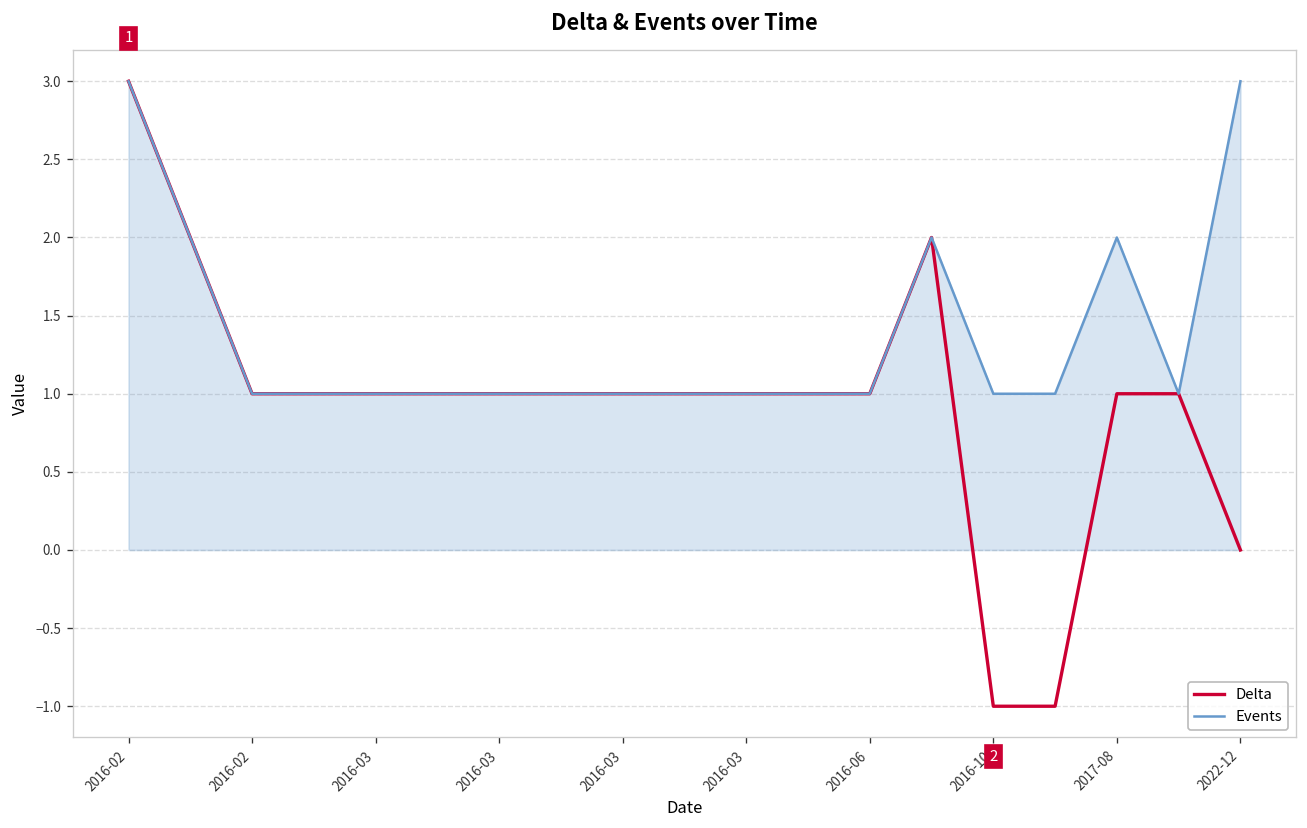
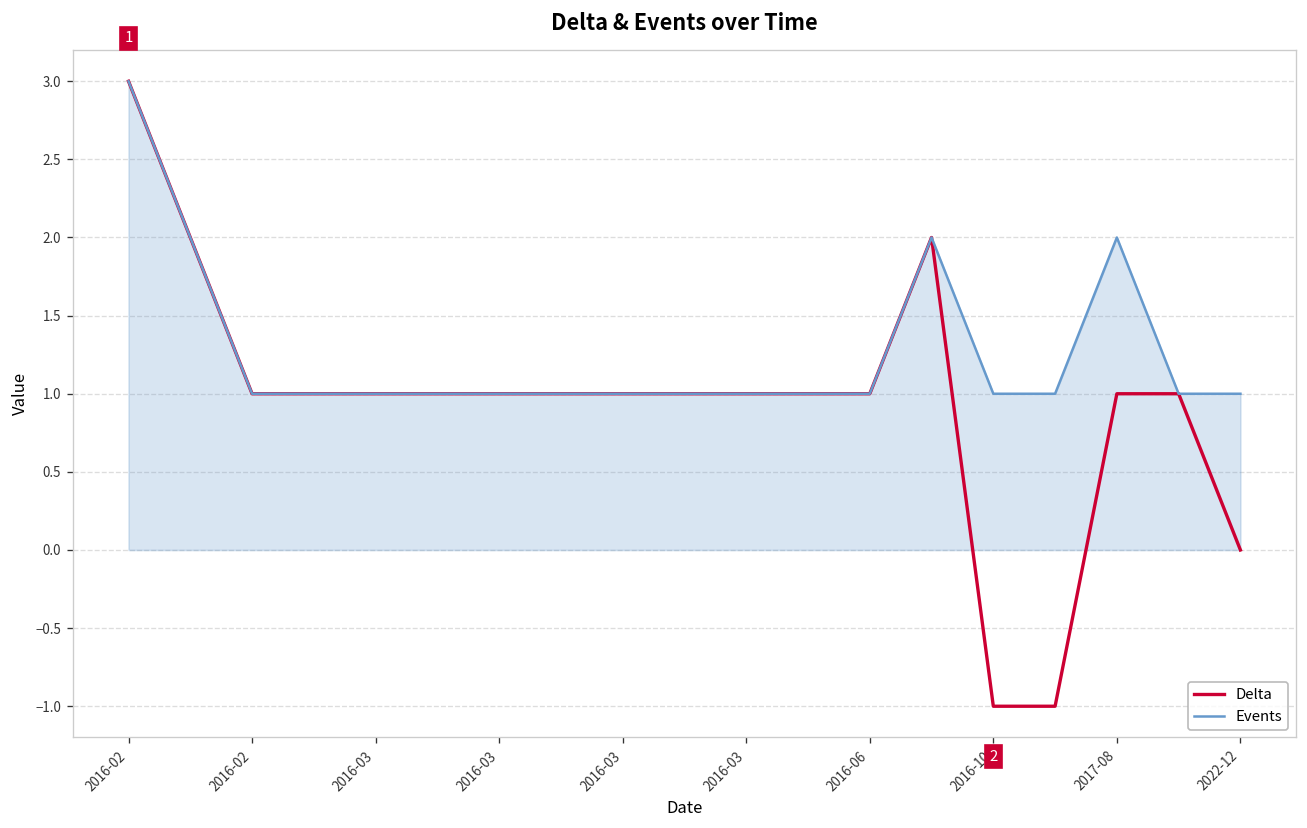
Events, 2022-12: 3 -> 1
